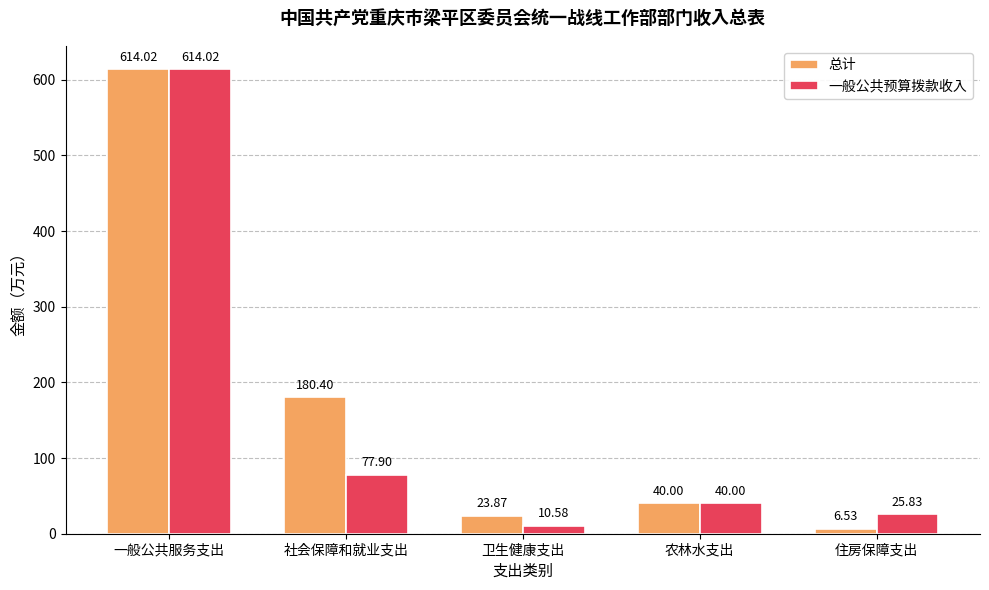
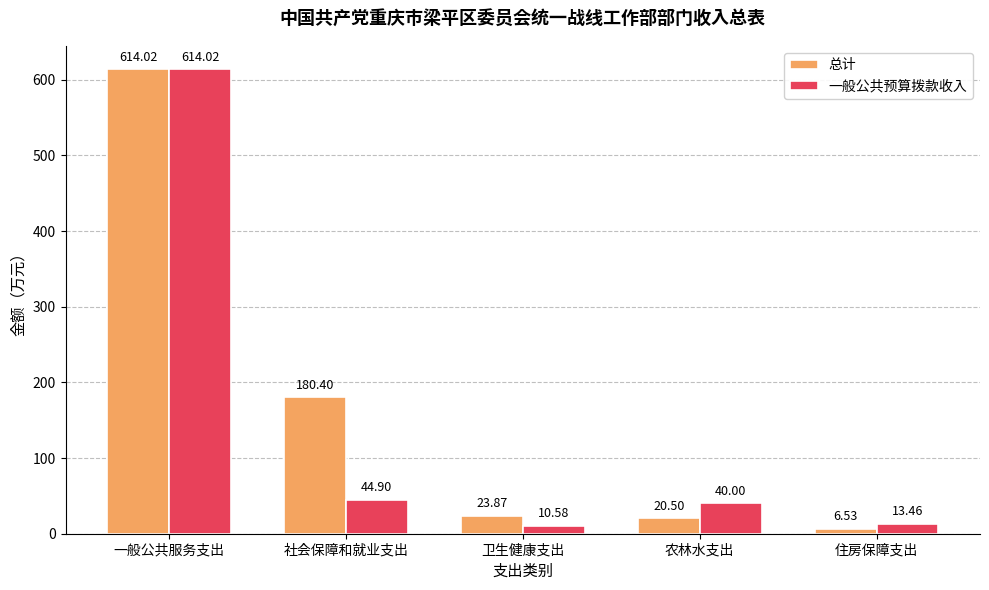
一般公共预算拨款收入, 社会保障和就业支出: 77.90 -> 44.90
总计, 农林水支出: 40.00 -> 20.50
一般公共预算拨款收入, 住房保障支出: 25.83 -> 13.46
